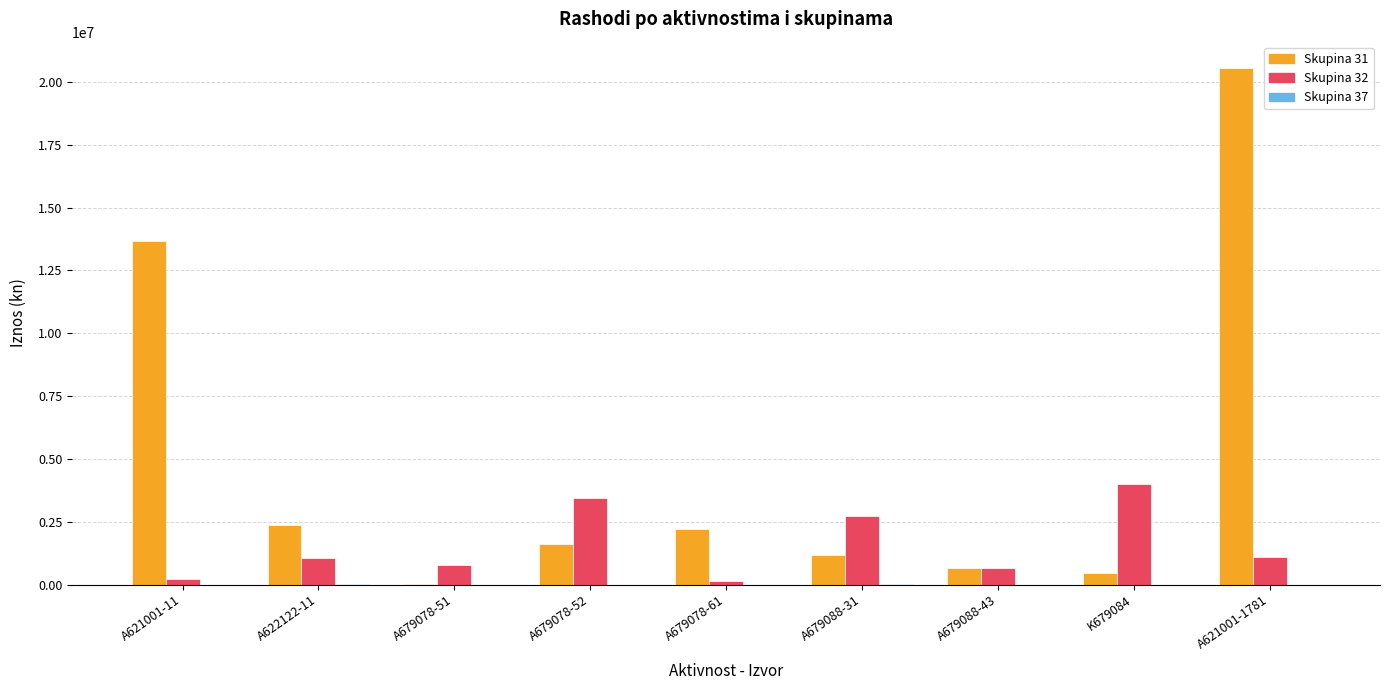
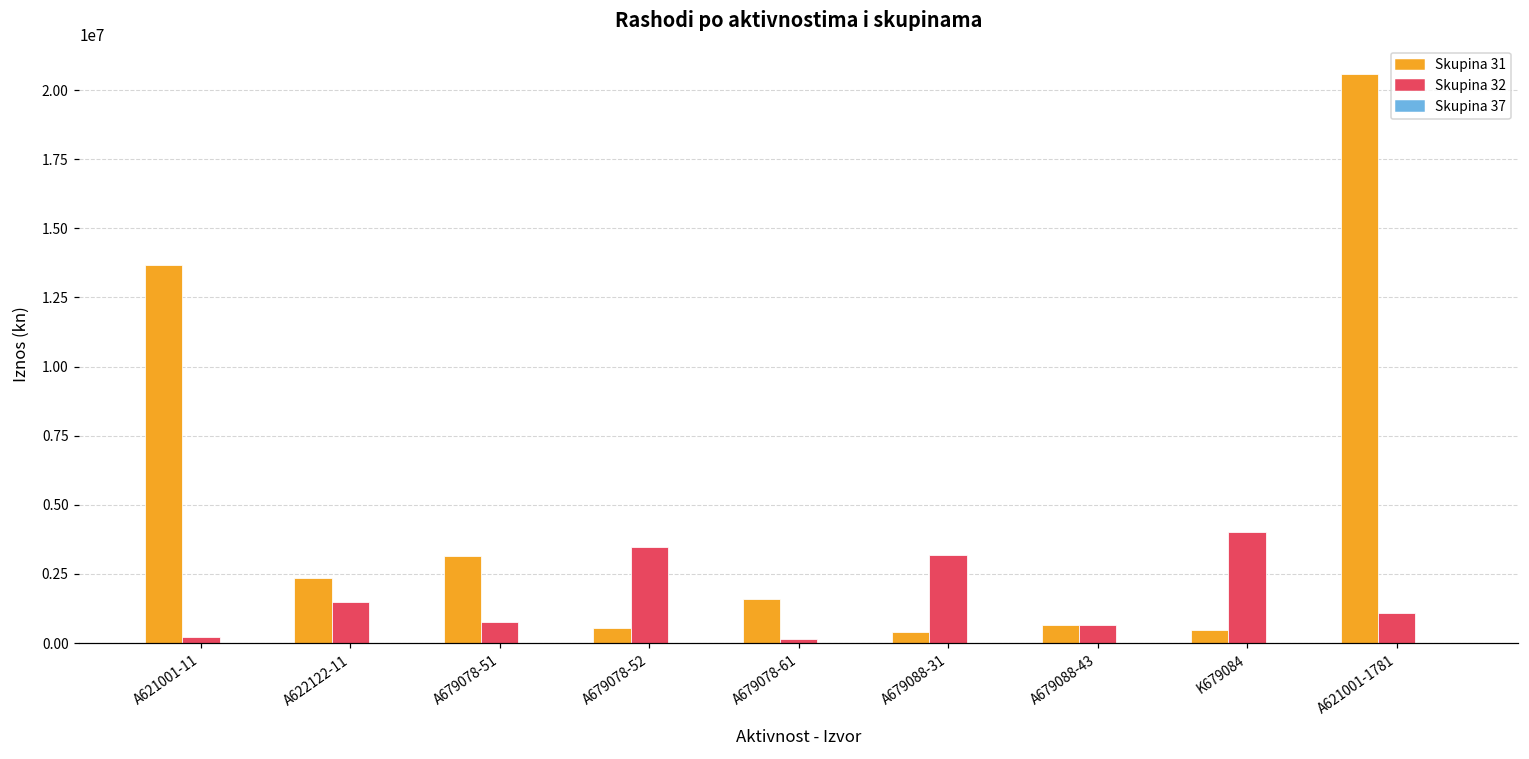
Skupina 32, A622122-11: 1100000 -> 1500000
Skupina 31, A679078-51: 0 -> 3100000
Skupina 31, A679078-52: 1600000 -> 500000
Skupina 31, A679078-61: 2200000 -> 1600000
Skupina 31, A679088-31: 1200000 -> 400000
Skupina 32, A679088-31: 2700000 -> 3200000
